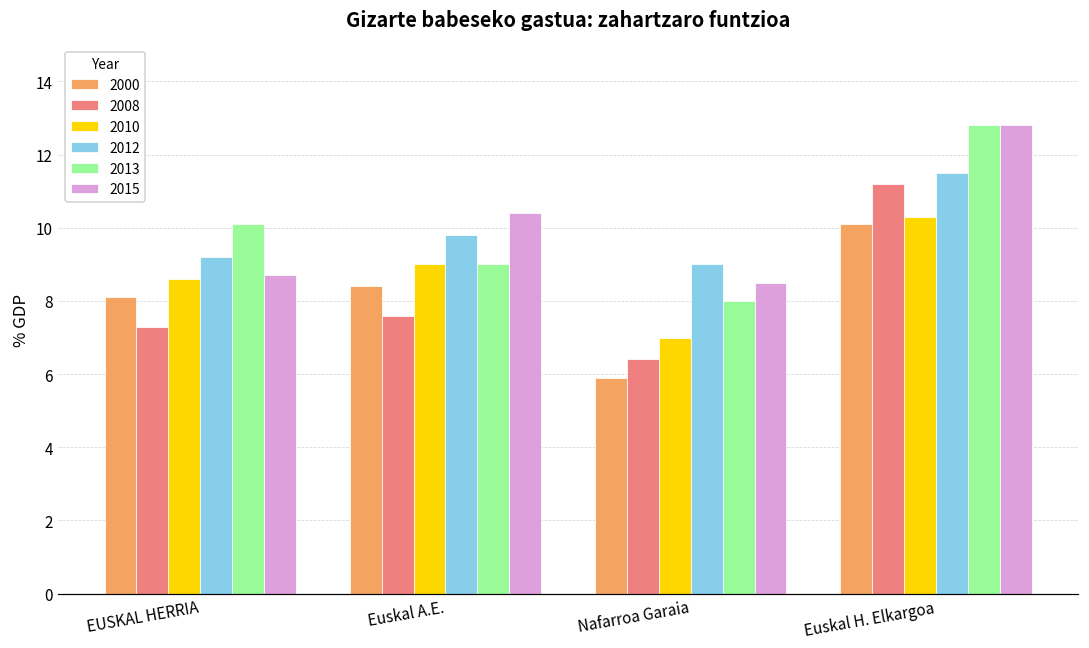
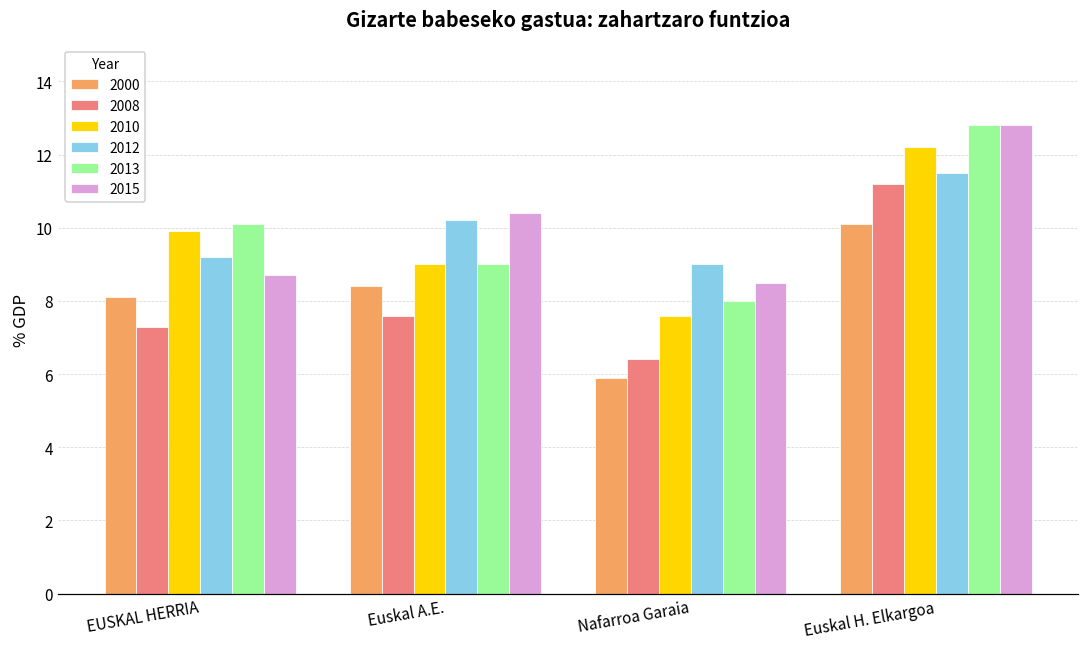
2010, EUSKAL HERRIA: 8.6 -> 9.9
2012, Euskal A.E.: 9.8 -> 10.2
2010, Nafarroa Garaia: 7.0 -> 7.6
2010, Euskal H. Elkargoa: 10.3 -> 12.2
